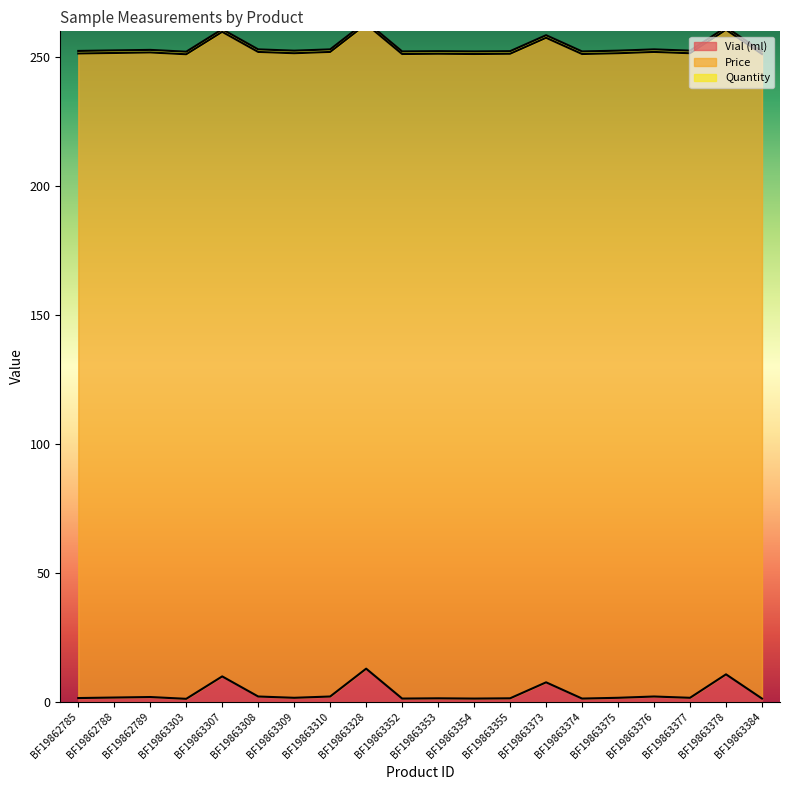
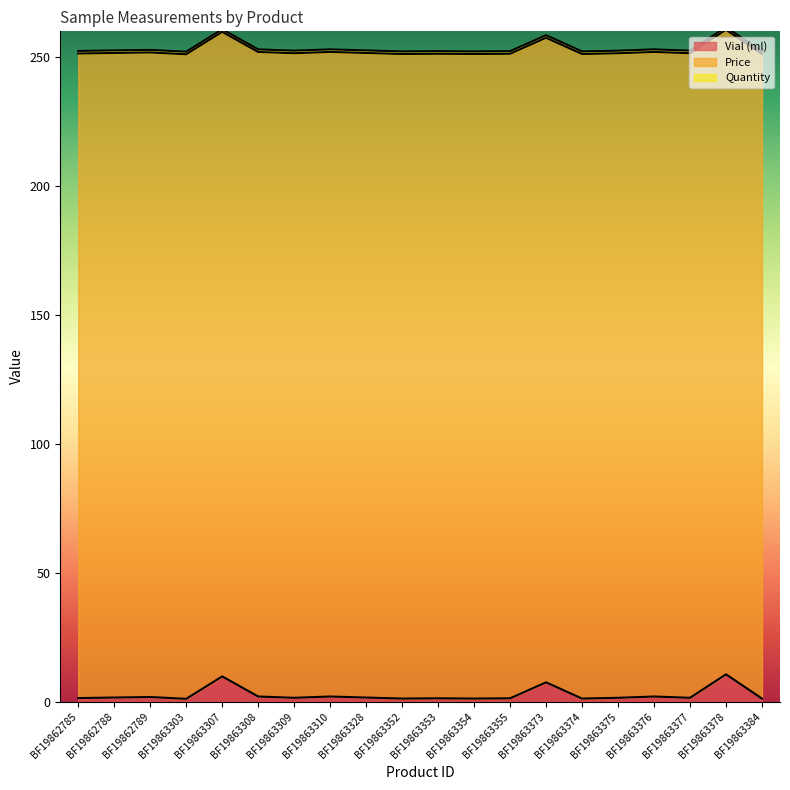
Vial (ml), BF19863328: 13 -> 2
